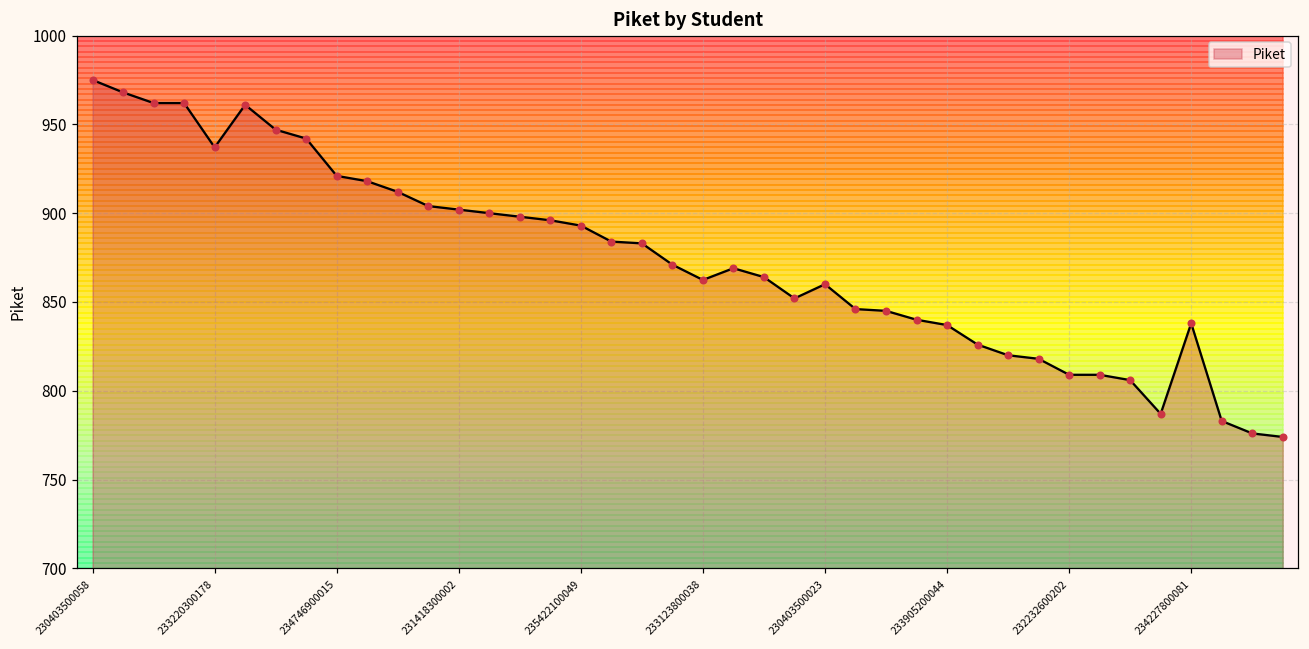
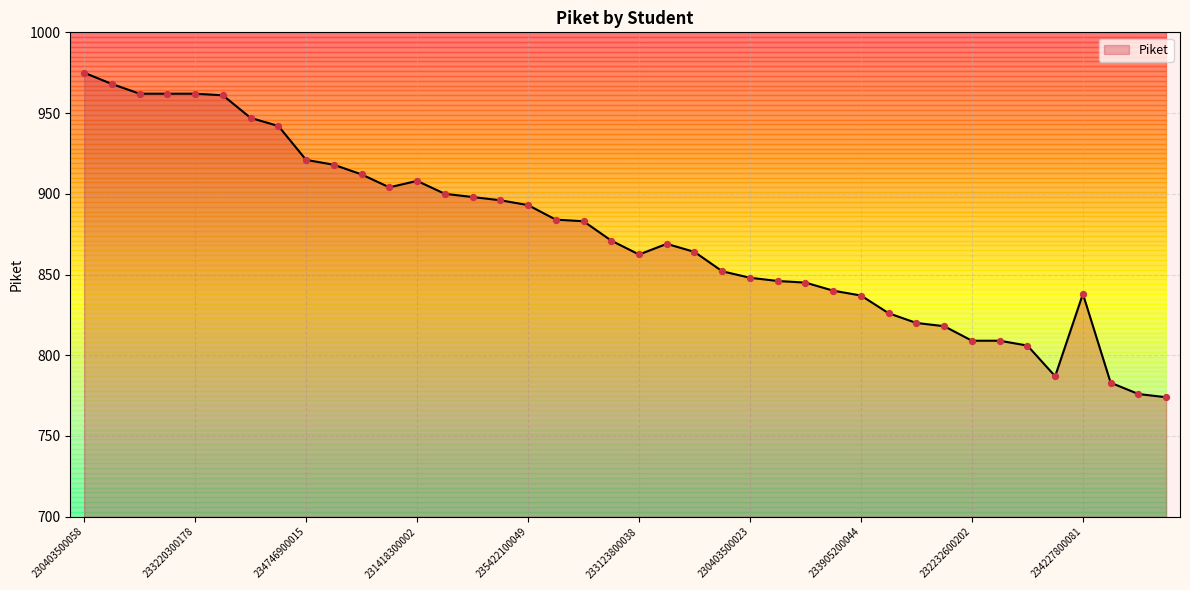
233220300178: 937 -> 962
231418300002: 902 -> 908
230403500023: 860 -> 848
